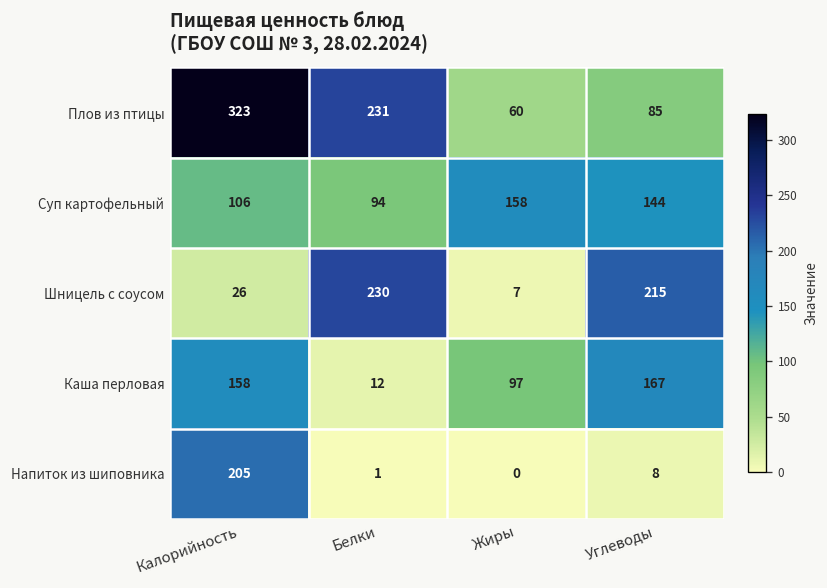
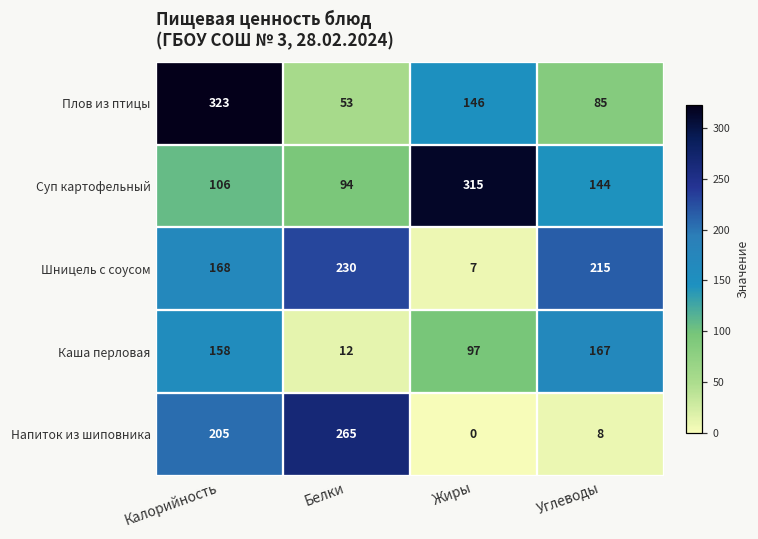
Плов из птицы, Белки: 231 -> 53
Плов из птицы, Жиры: 60 -> 146
Суп картофельный, Жиры: 158 -> 315
Шницель с соусом, Калорийность: 26 -> 168
Напиток из шиповника, Белки: 1 -> 265
